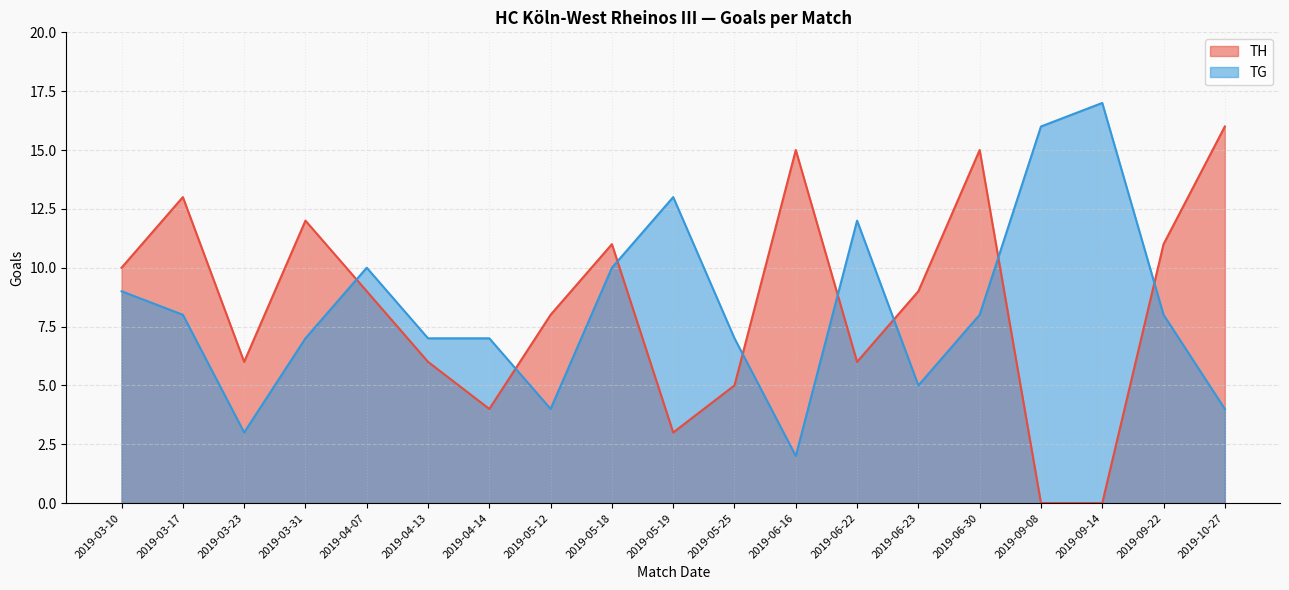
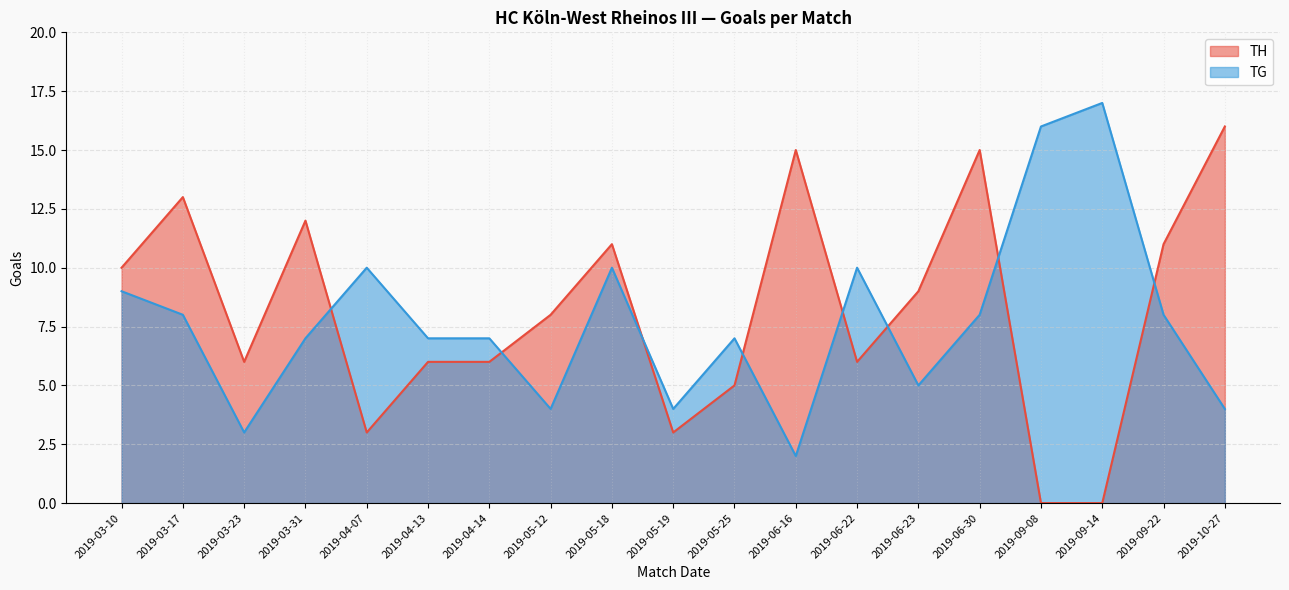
TH, 2019-04-07: 9 -> 3
TH, 2019-04-14: 4 -> 6
TG, 2019-05-19: 13 -> 4
TG, 2019-06-22: 12 -> 10
